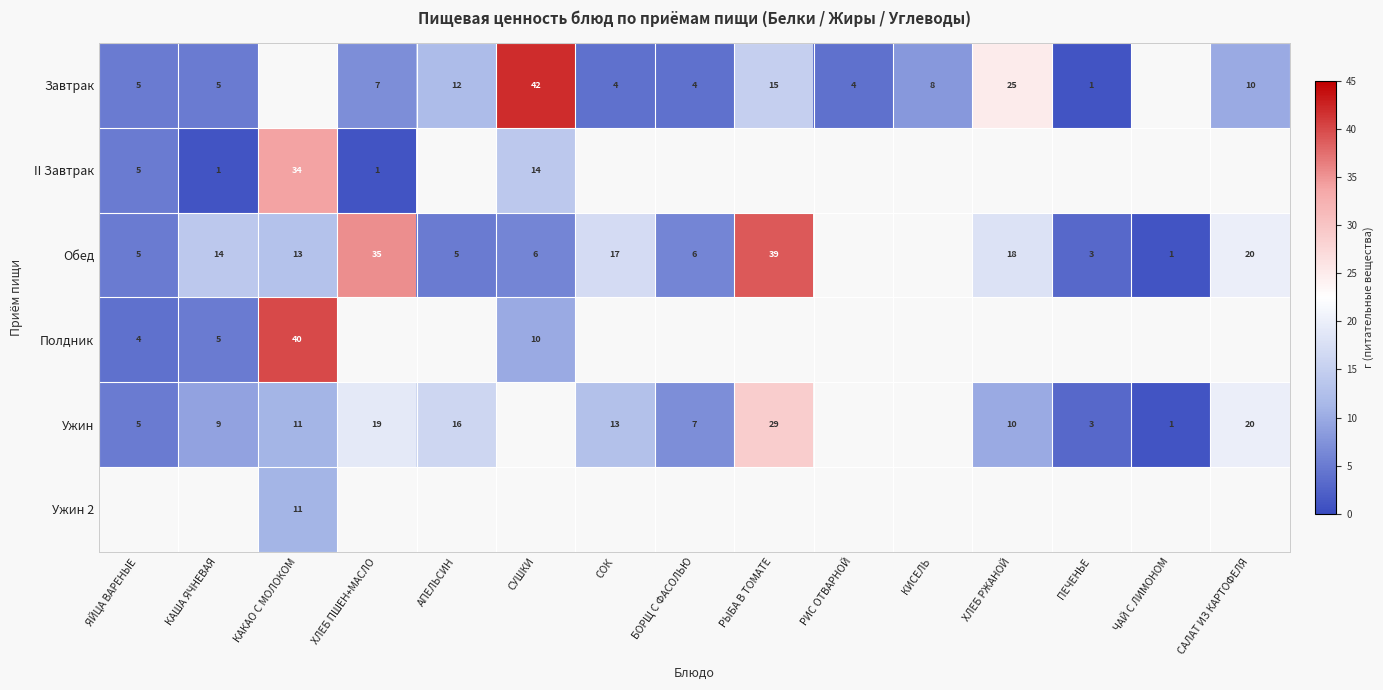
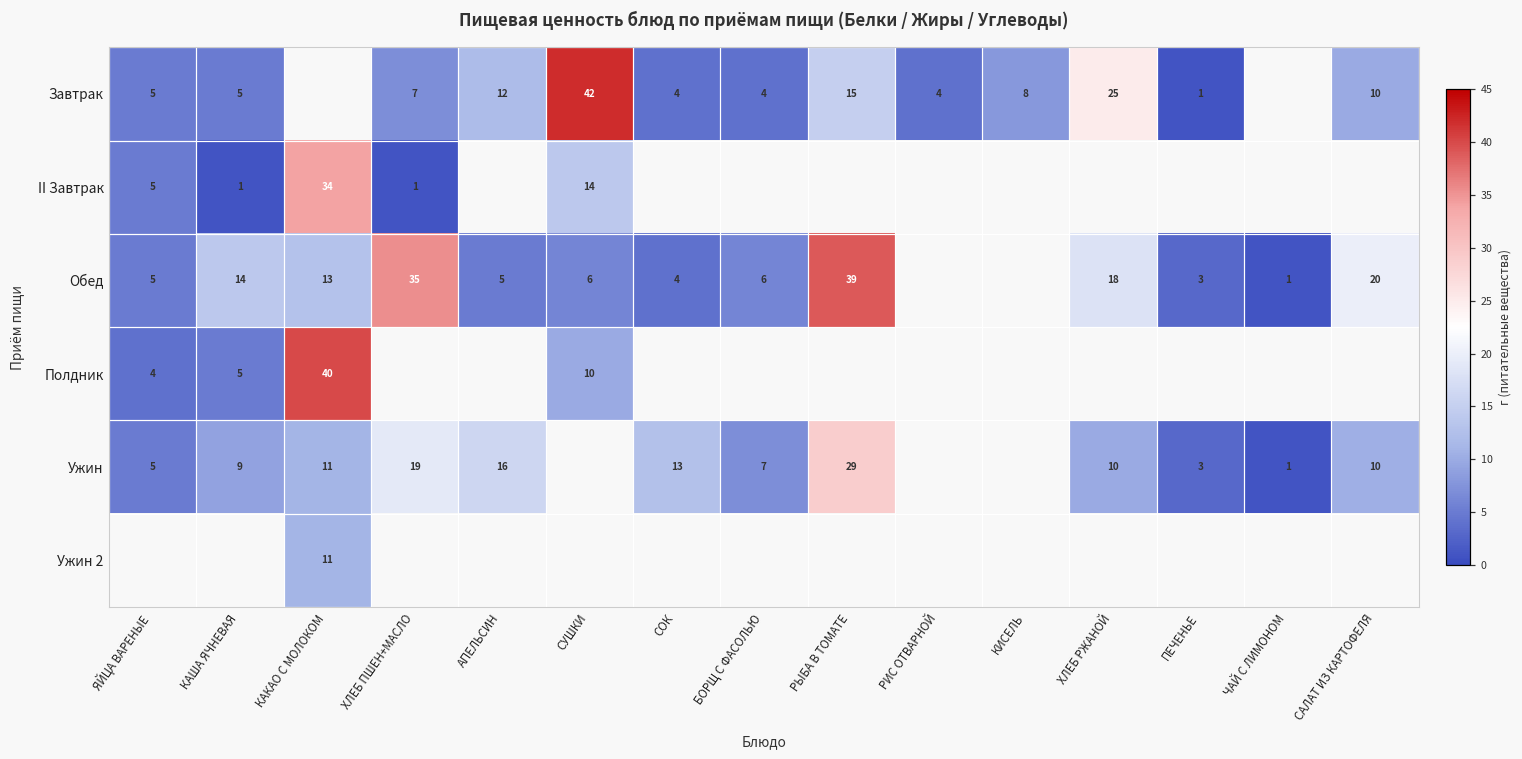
Обед, СОК: 17 -> 4
Ужин, САЛАТ ИЗ КАРТОФЕЛЯ: 20 -> 10
